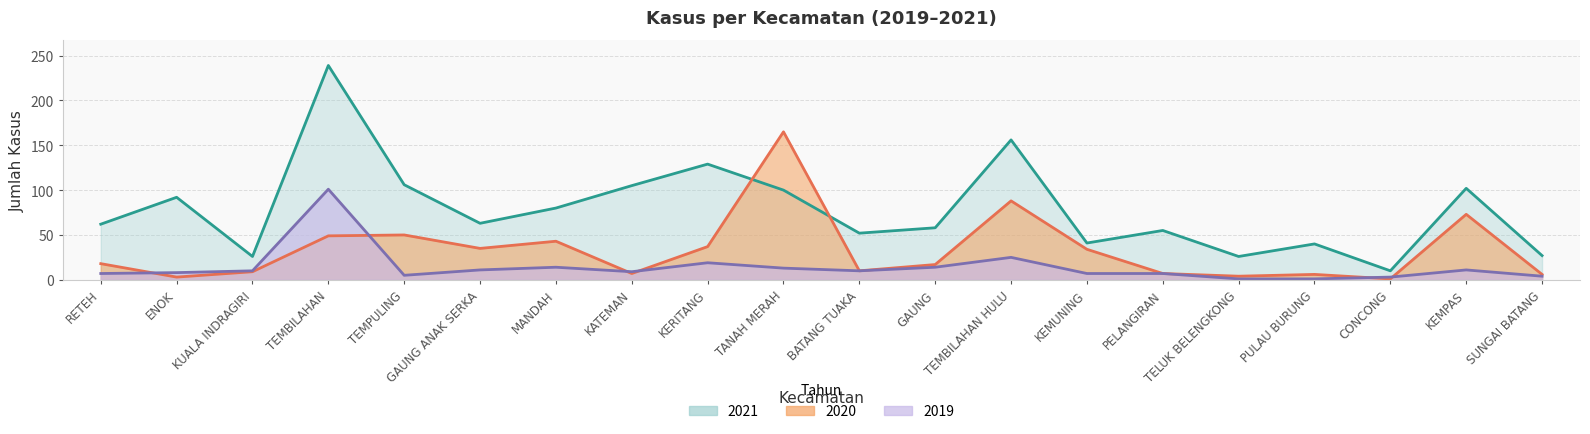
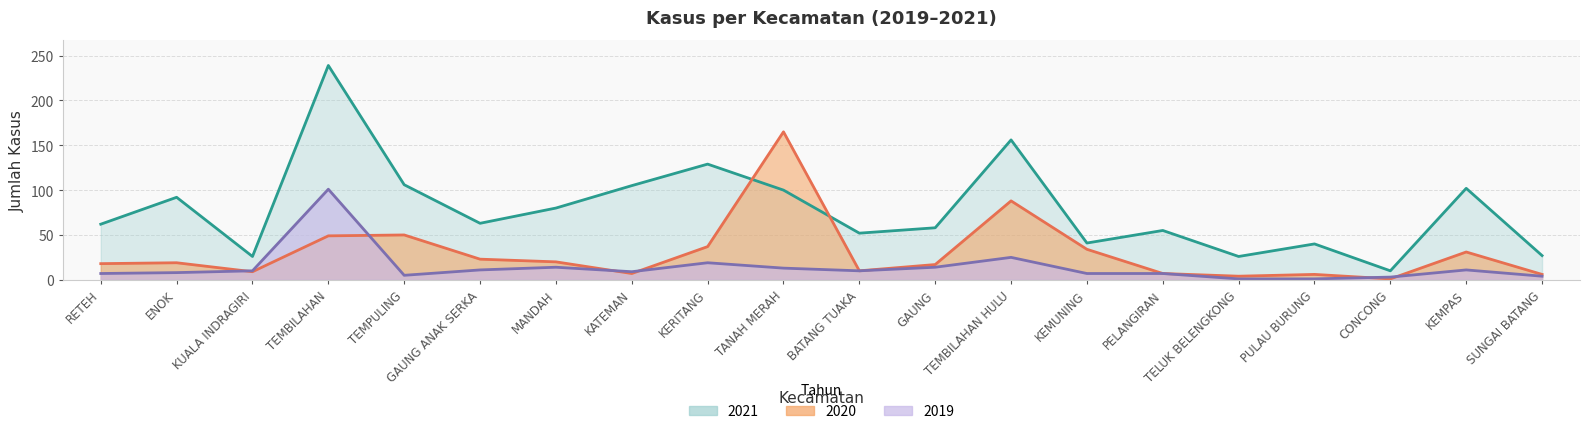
2020, ENOK: 0 -> 20
2020, GAUNG ANAK SERKA: 40 -> 20
2020, MANDAH: 40 -> 20
2020, KEMPAS: 70 -> 30
